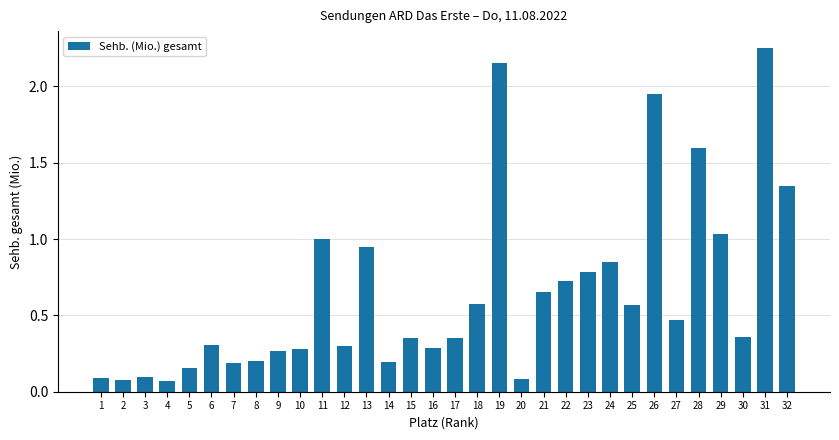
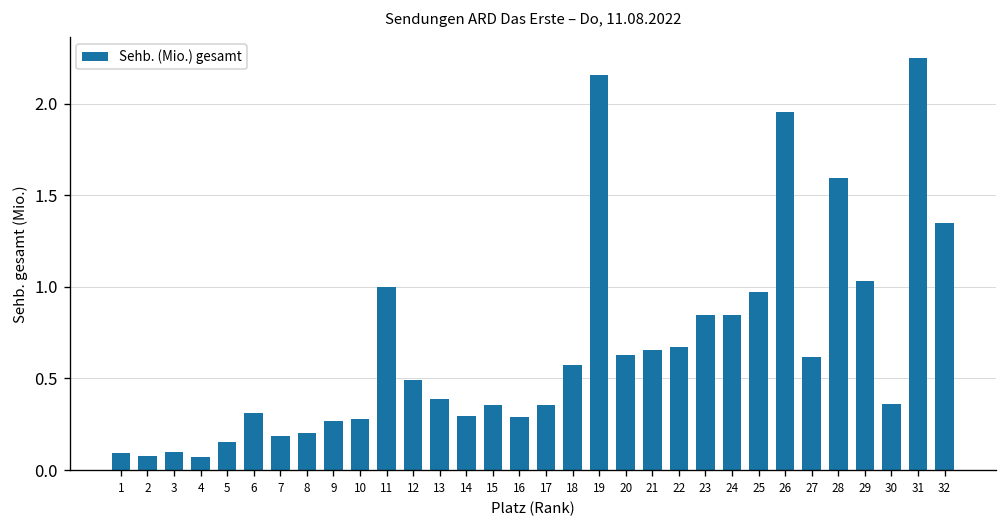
12: 0.30 -> 0.49
13: 0.95 -> 0.39
14: 0.20 -> 0.29
20: 0.09 -> 0.63
22: 0.73 -> 0.67
23: 0.78 -> 0.84
25: 0.57 -> 0.97
27: 0.47 -> 0.62
